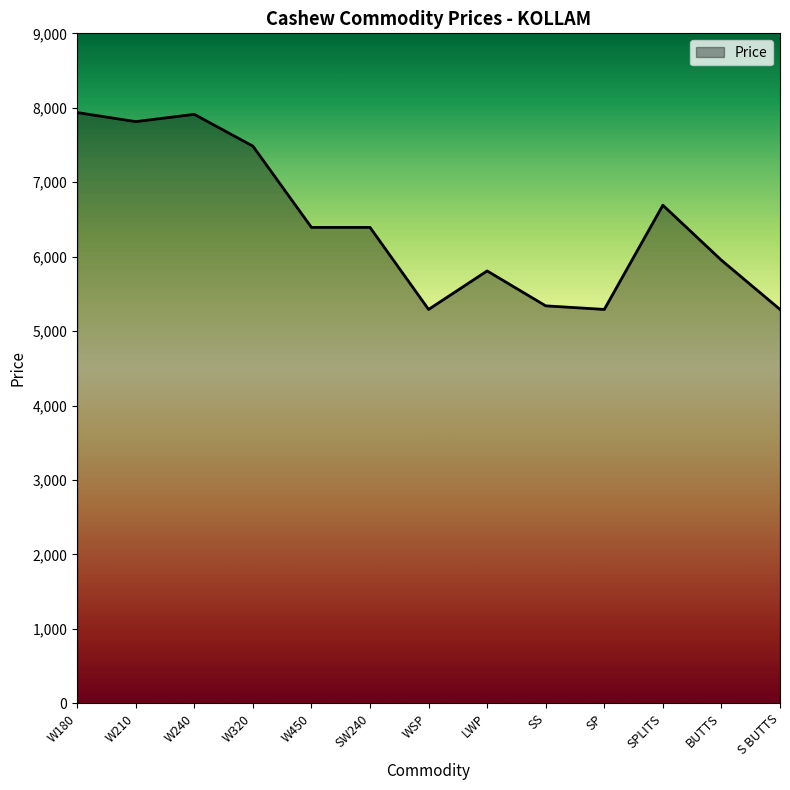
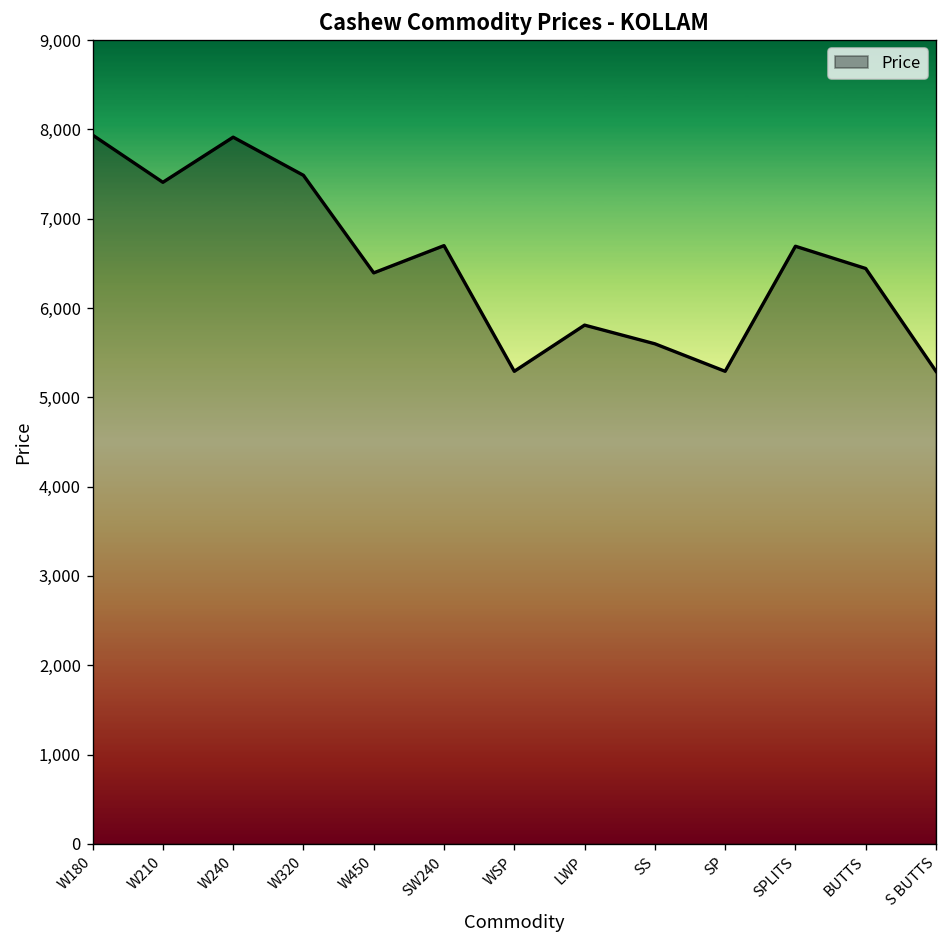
W210: 7,800 -> 7,400
SW240: 6,400 -> 6,700
SS: 5,300 -> 5,600
BUTTS: 6,000 -> 6,400
